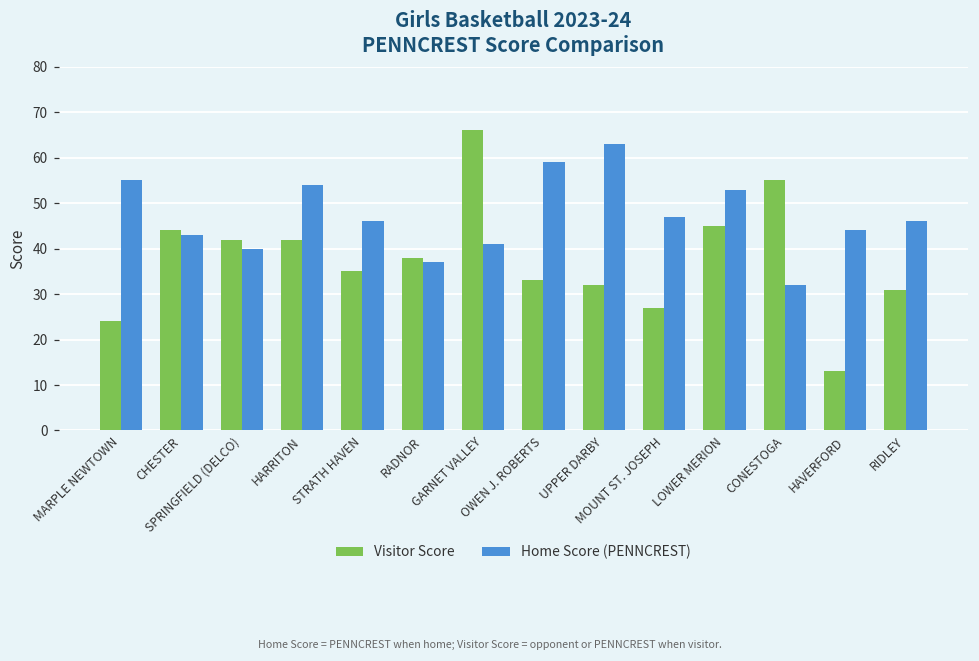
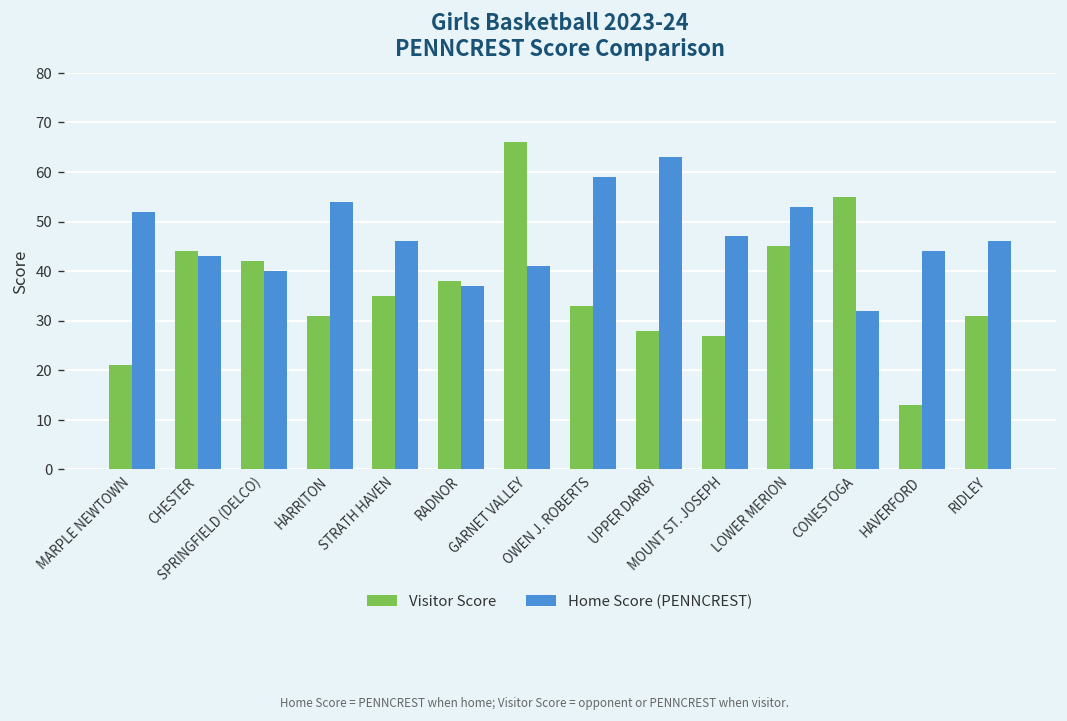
Visitor Score, MARPLE NEWTOWN: 24 -> 21
Home Score (PENNCREST), MARPLE NEWTOWN: 55 -> 52
Visitor Score, HARRITON: 42 -> 31
Visitor Score, UPPER DARBY: 32 -> 28
